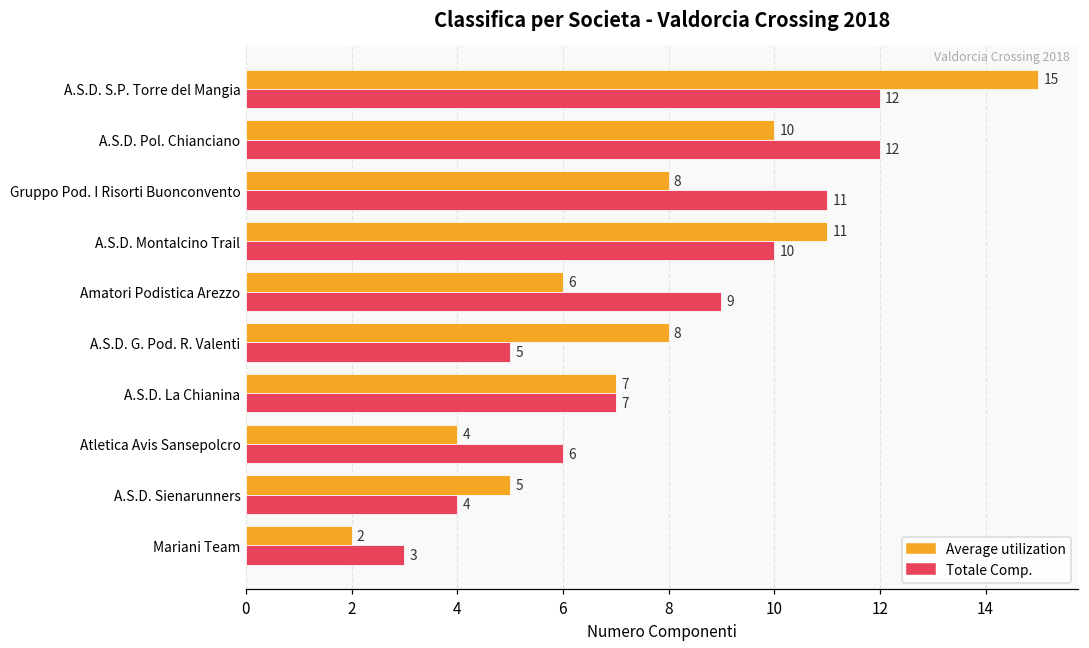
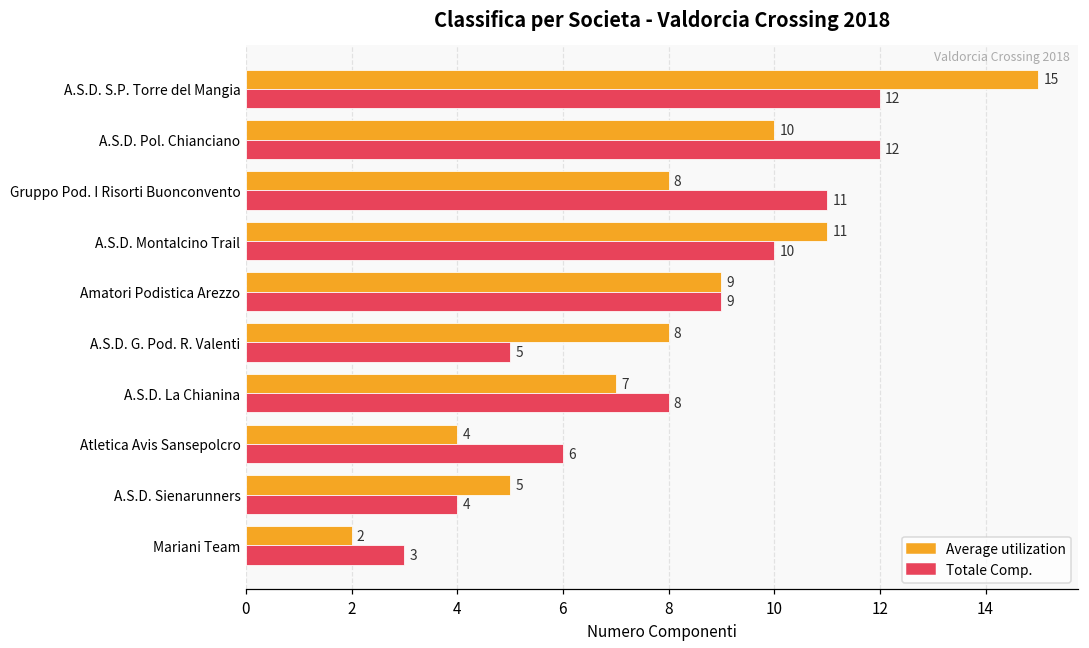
Average utilization, Amatori Podistica Arezzo: 6 -> 9
Totale Comp., A.S.D. La Chianina: 7 -> 8
